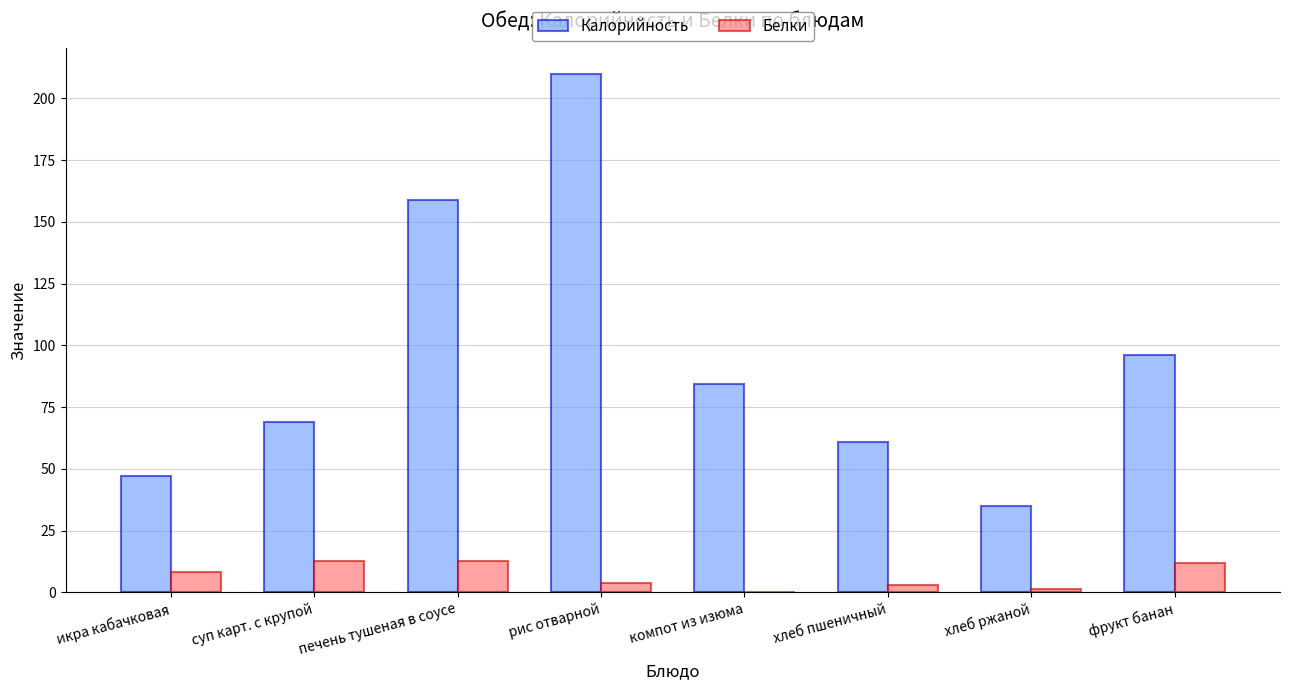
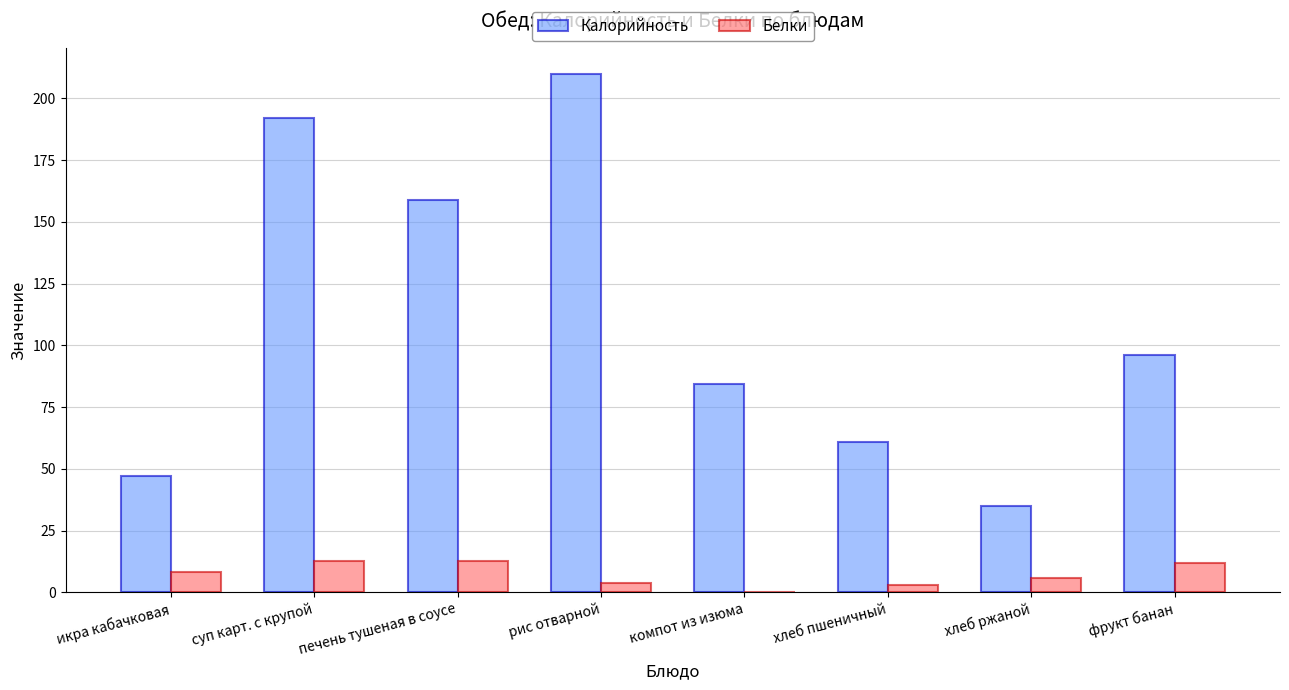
Калорийность, суп карт. с крупой: 69 -> 192
Белки, хлеб ржаной: 1 -> 6
